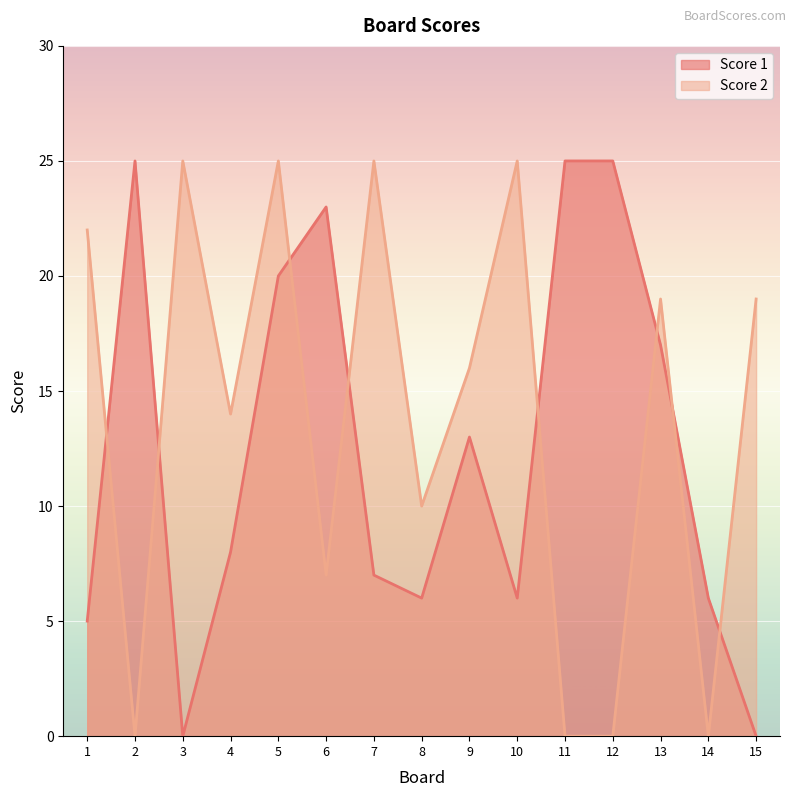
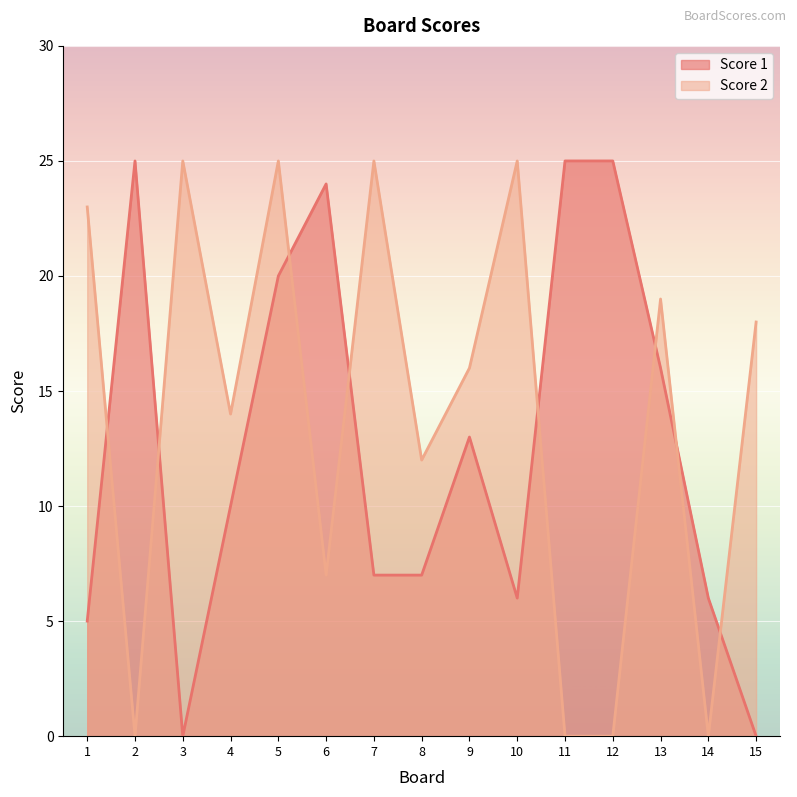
Score 2, 1: 22 -> 23
Score 1, 4: 8 -> 10
Score 1, 6: 23 -> 24
Score 1, 8: 6 -> 7
Score 2, 8: 10 -> 12
Score 1, 13: 17 -> 16
Score 2, 15: 19 -> 18
